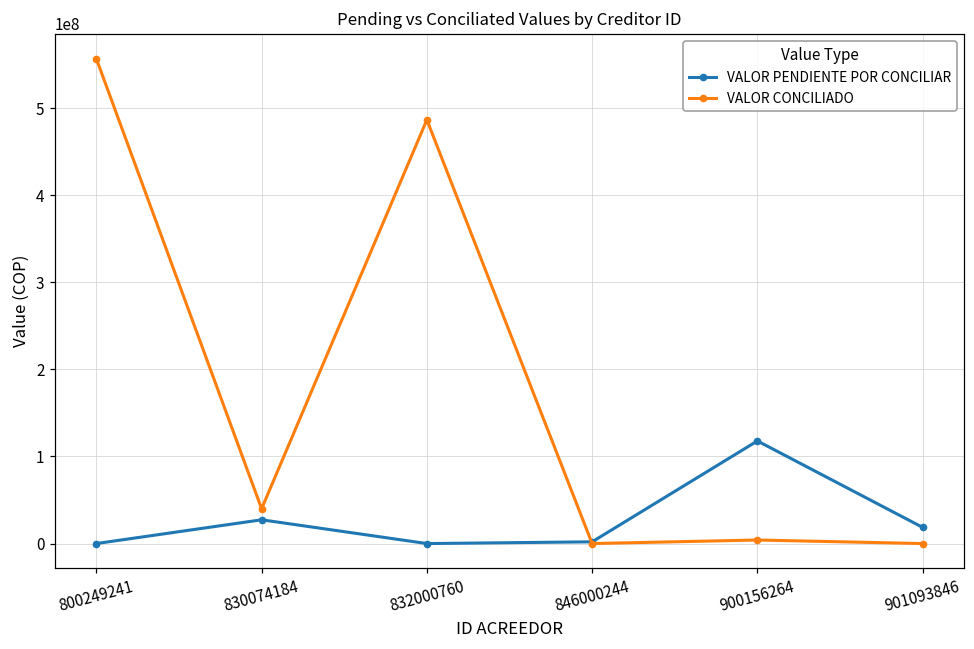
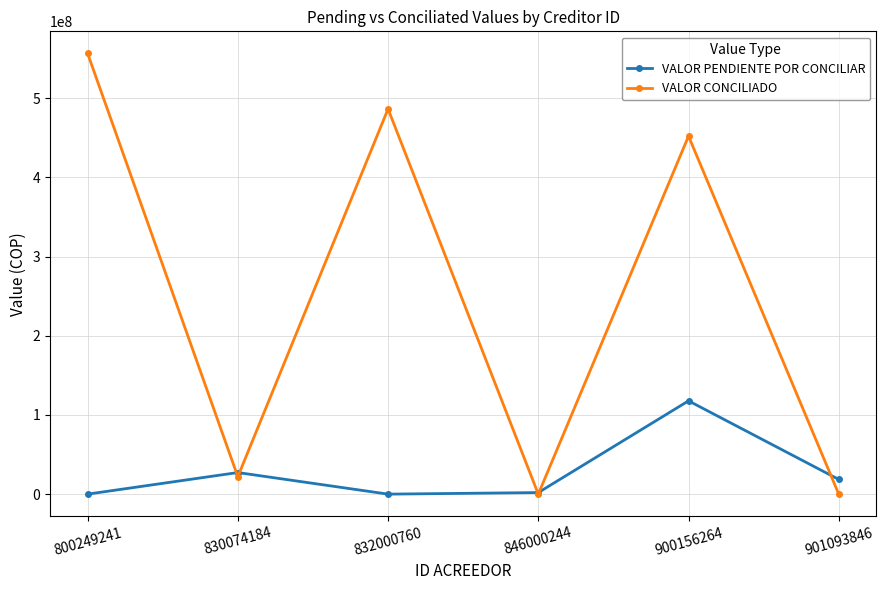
VALOR CONCILIADO, 830074184: 40000000 -> 20000000
VALOR CONCILIADO, 900156264: 0 -> 450000000
